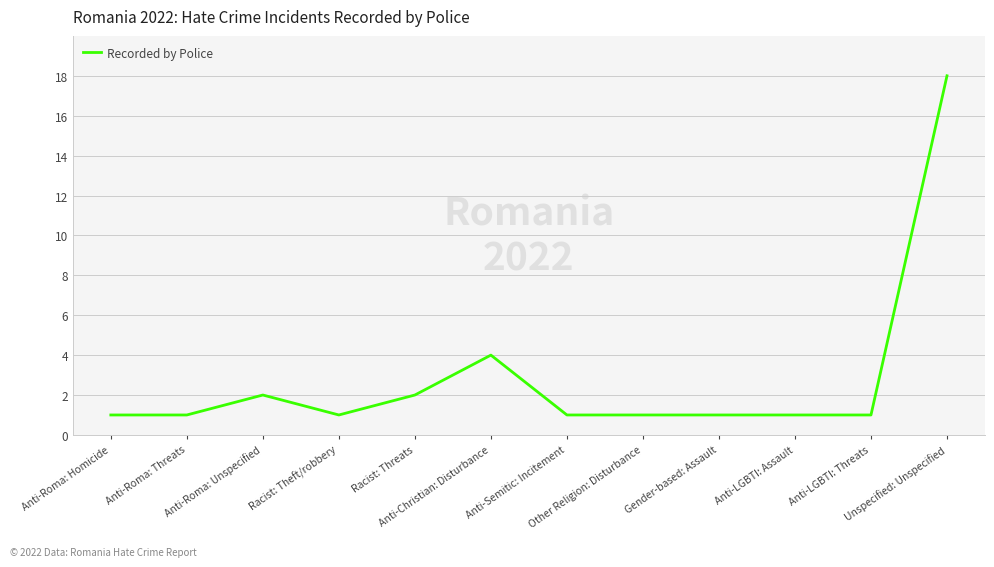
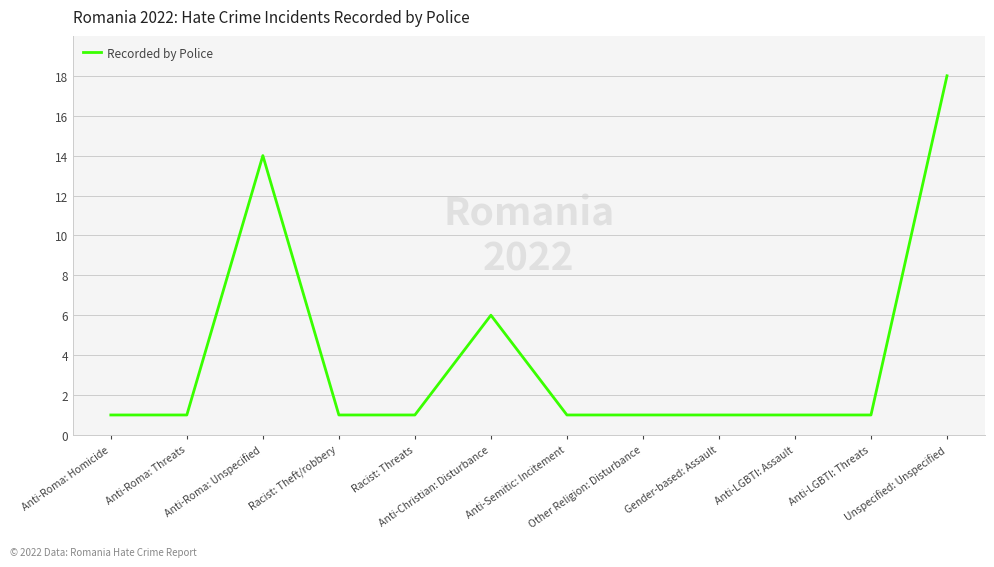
Anti-Roma: Unspecified: 2 -> 14
Racist: Threats: 2 -> 1
Anti-Christian: Disturbance: 4 -> 6
